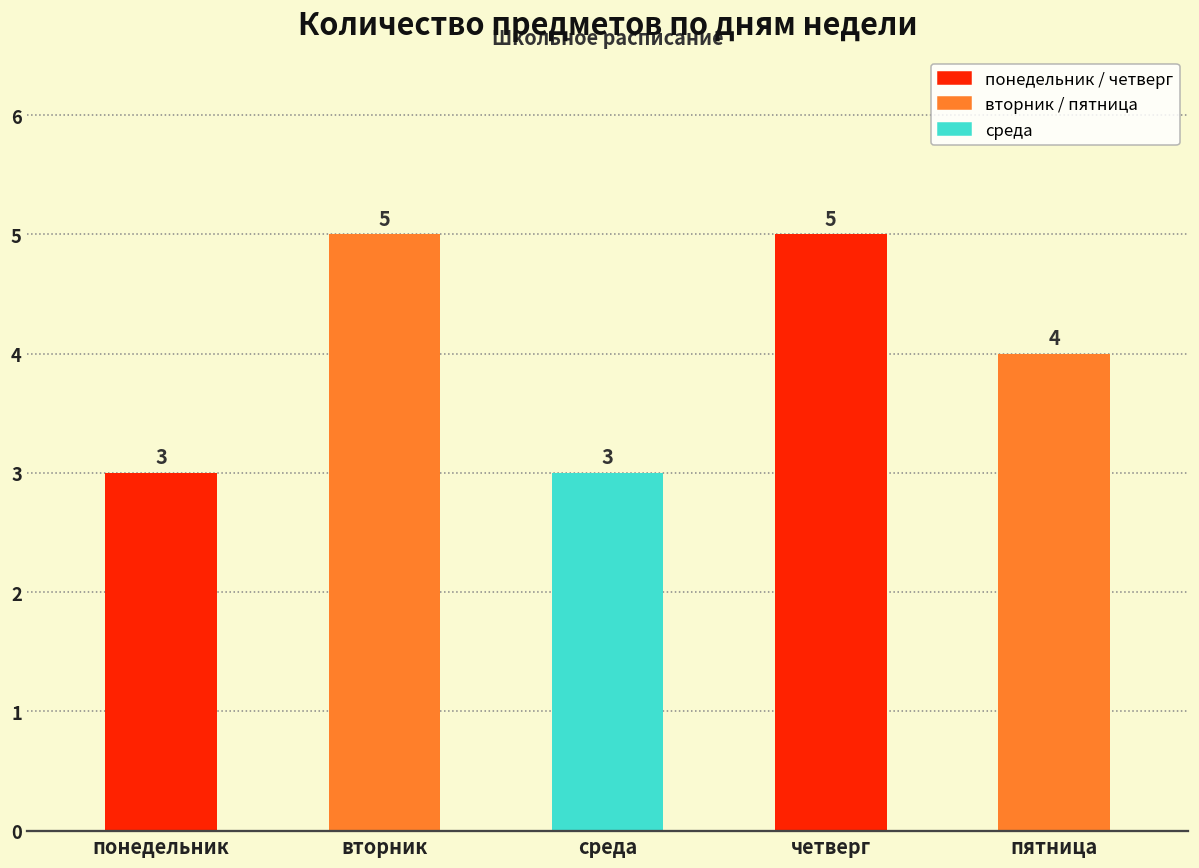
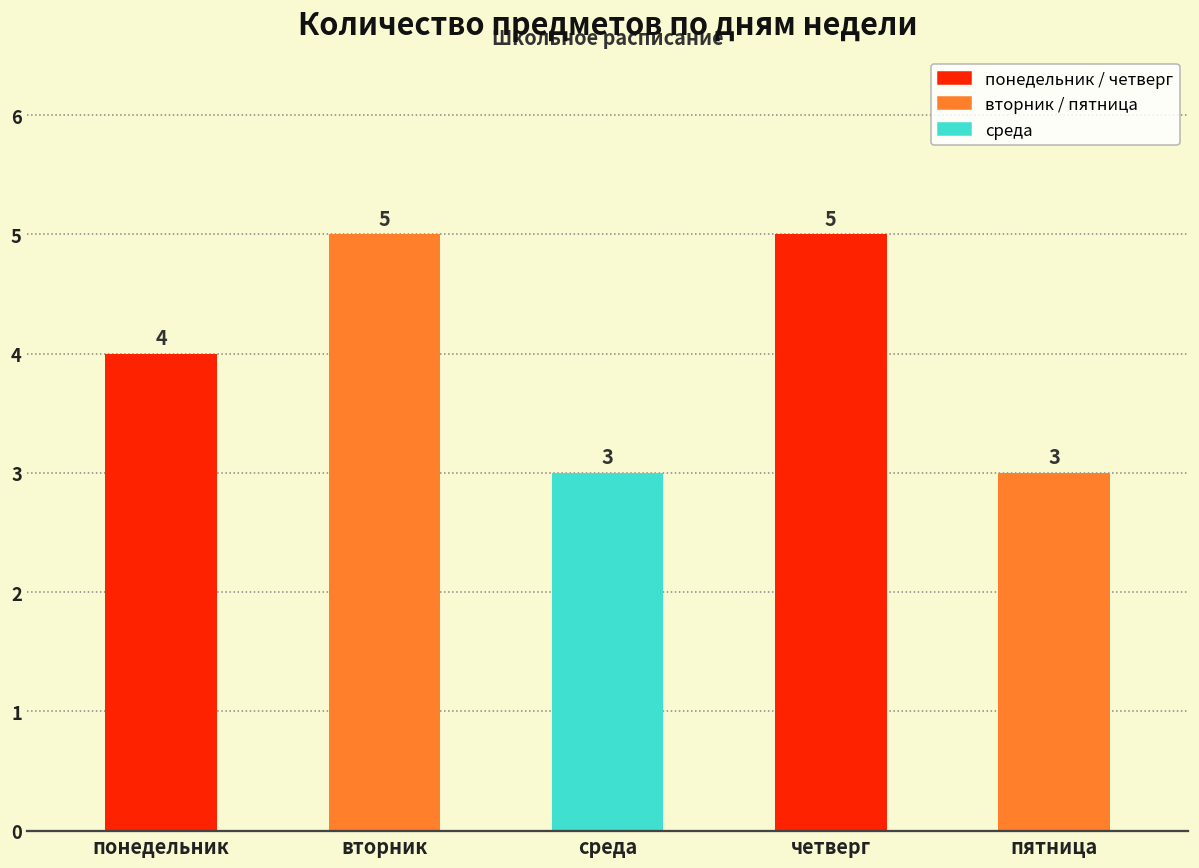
понедельник: 3 -> 4
пятница: 4 -> 3
